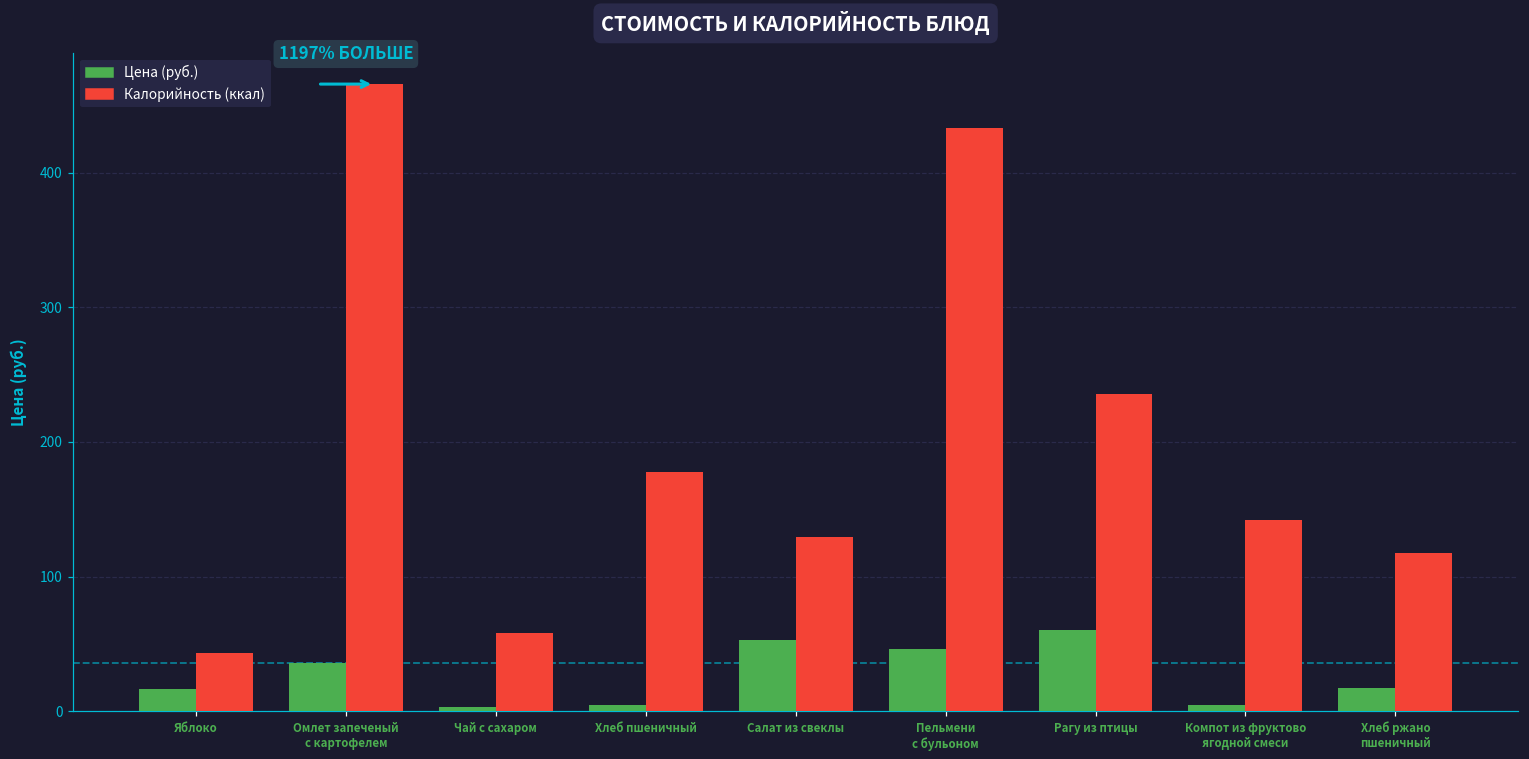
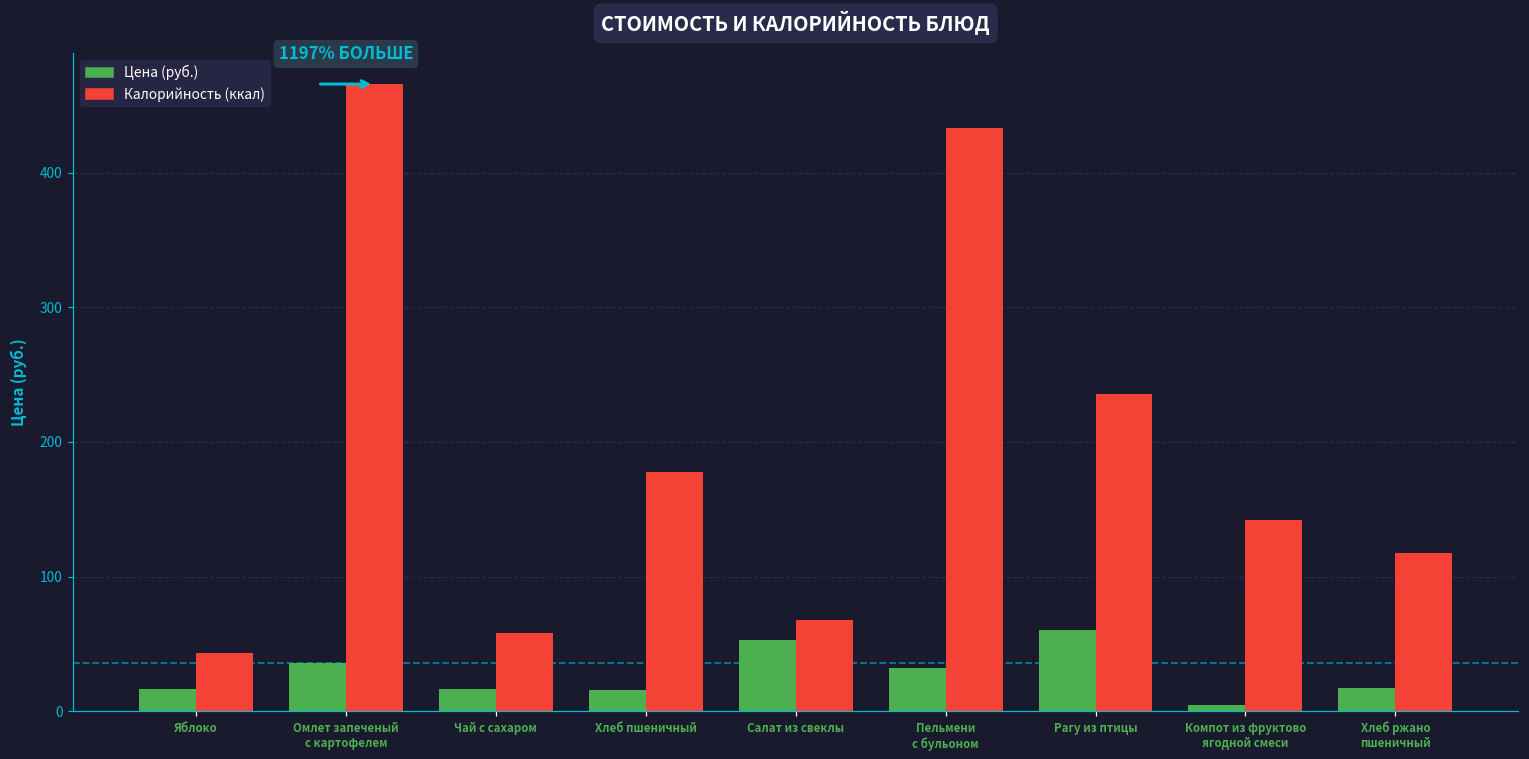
Цена (руб.), Чай с сахаром: 3 -> 17
Цена (руб.), Хлеб пшеничный: 4 -> 16
Калорийность (ккал), Салат из свеклы: 129 -> 68
Цена (руб.), Пельмени с бульоном: 46 -> 32
